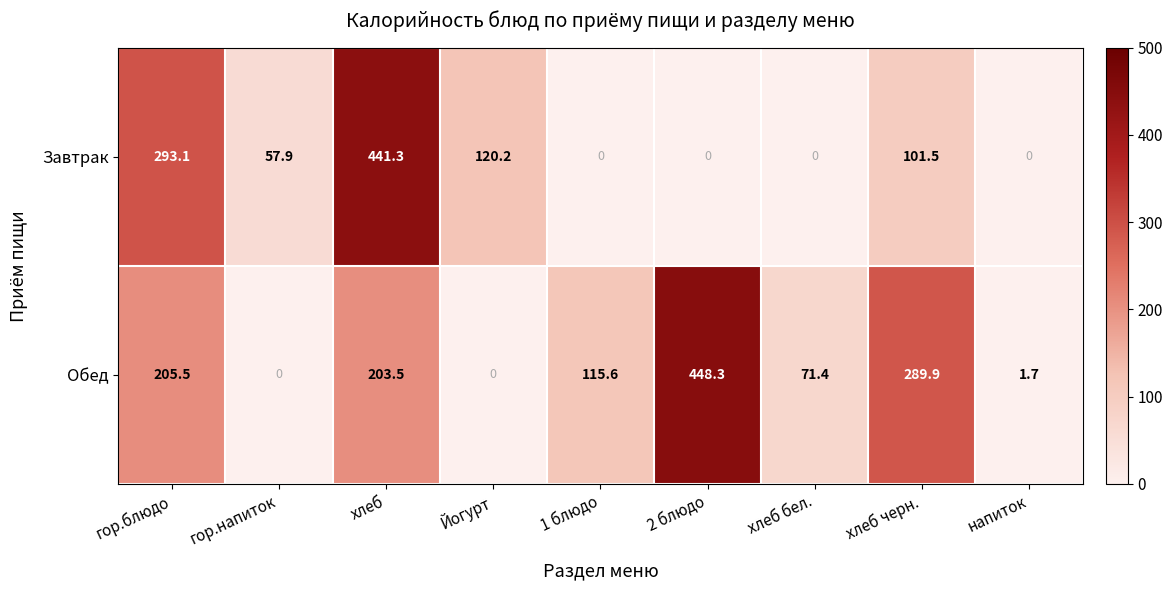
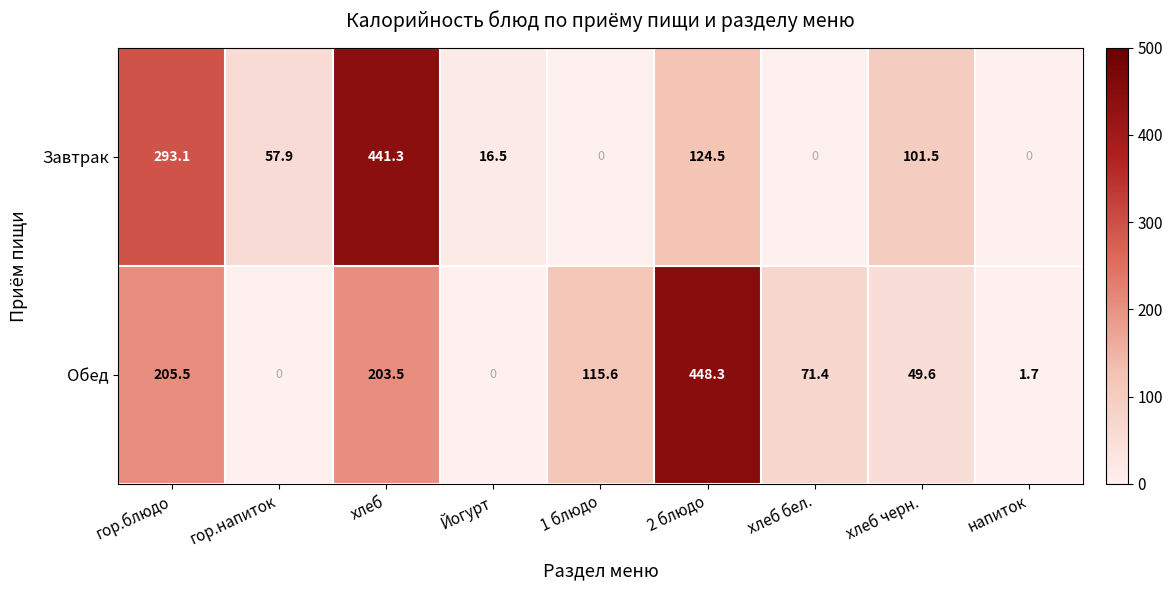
Завтрак, Йогурт: 120.2 -> 16.5
Завтрак, 2 блюдо: 0 -> 124.5
Обед, хлеб черн.: 289.9 -> 49.6
